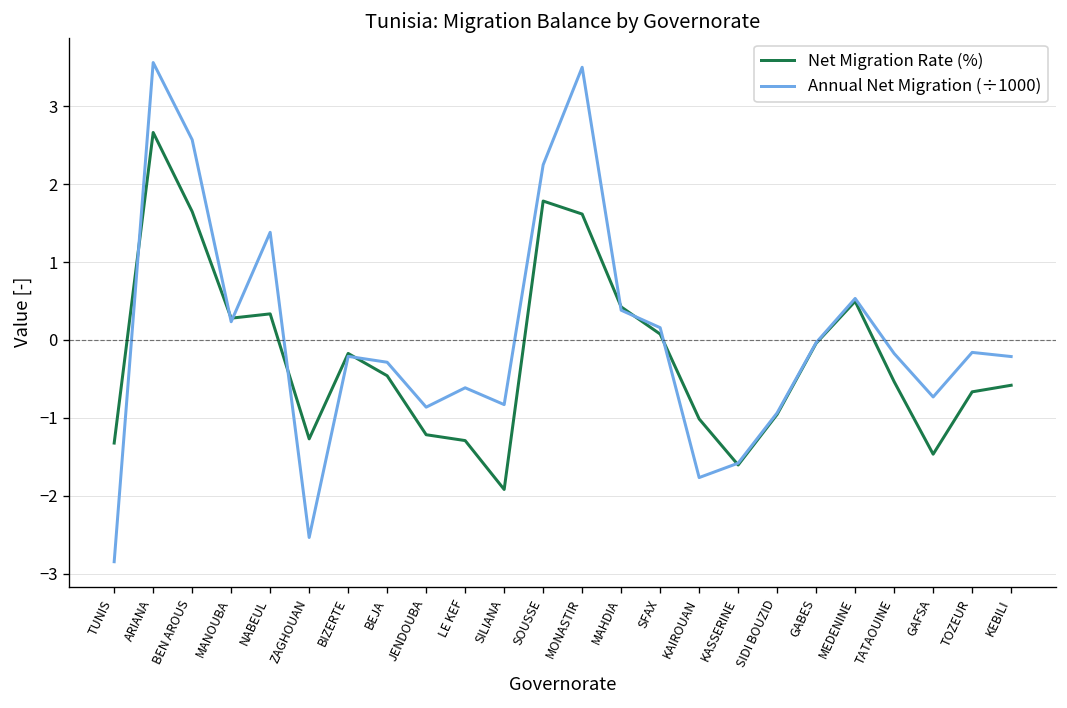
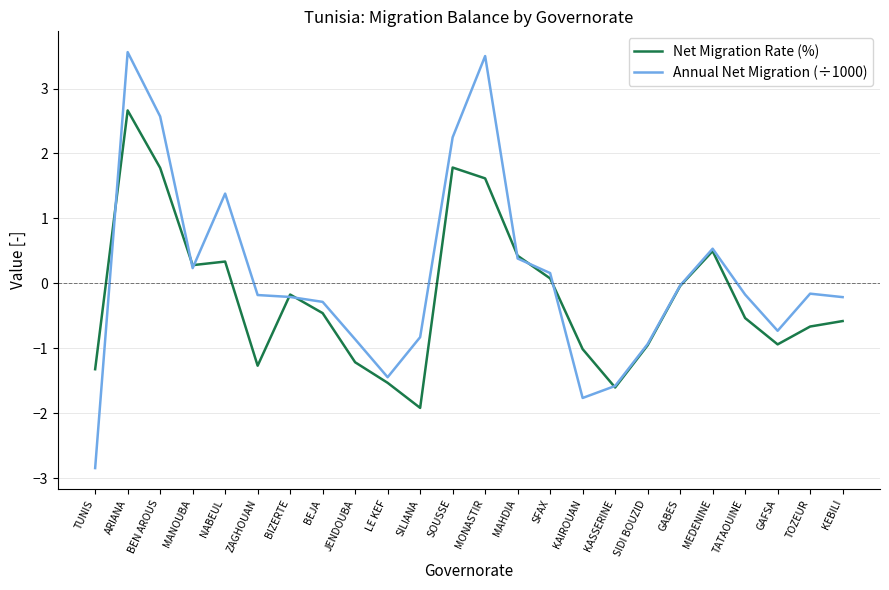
Net Migration Rate (%), BEN AROUS: 1.6 -> 1.8
Annual Net Migration (÷1000), ZAGHOUAN: -2.5 -> -0.2
Net Migration Rate (%), LE KEF: -1.3 -> -1.5
Annual Net Migration (÷1000), LE KEF: -0.6 -> -1.4
Net Migration Rate (%), GAFSA: -1.5 -> -0.9
